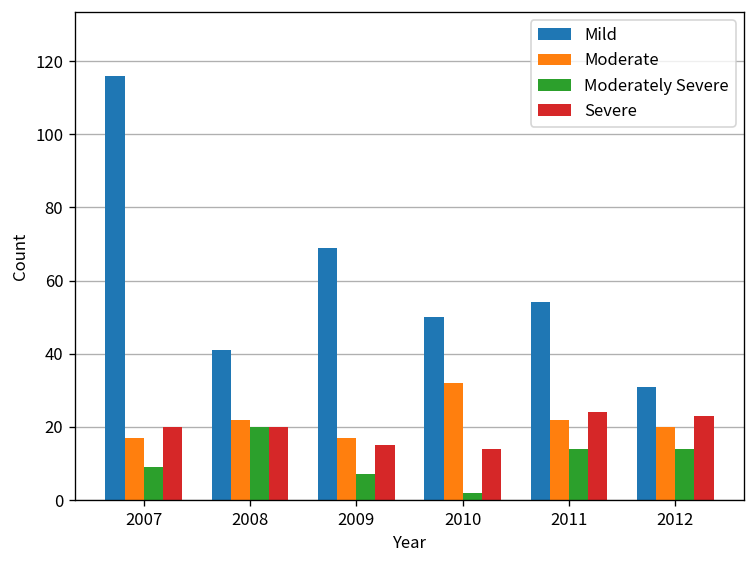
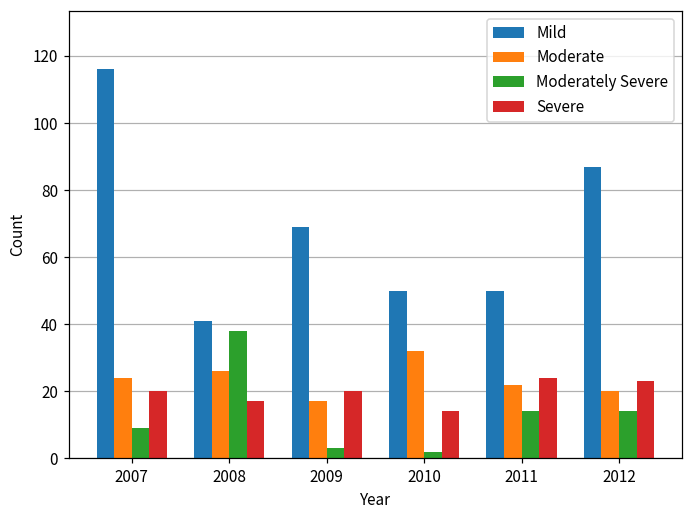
Moderate, 2007: 17 -> 24
Moderate, 2008: 22 -> 26
Moderately Severe, 2008: 20 -> 38
Severe, 2008: 20 -> 17
Moderately Severe, 2009: 7 -> 3
Severe, 2009: 15 -> 20
Mild, 2011: 54 -> 50
Mild, 2012: 31 -> 87
